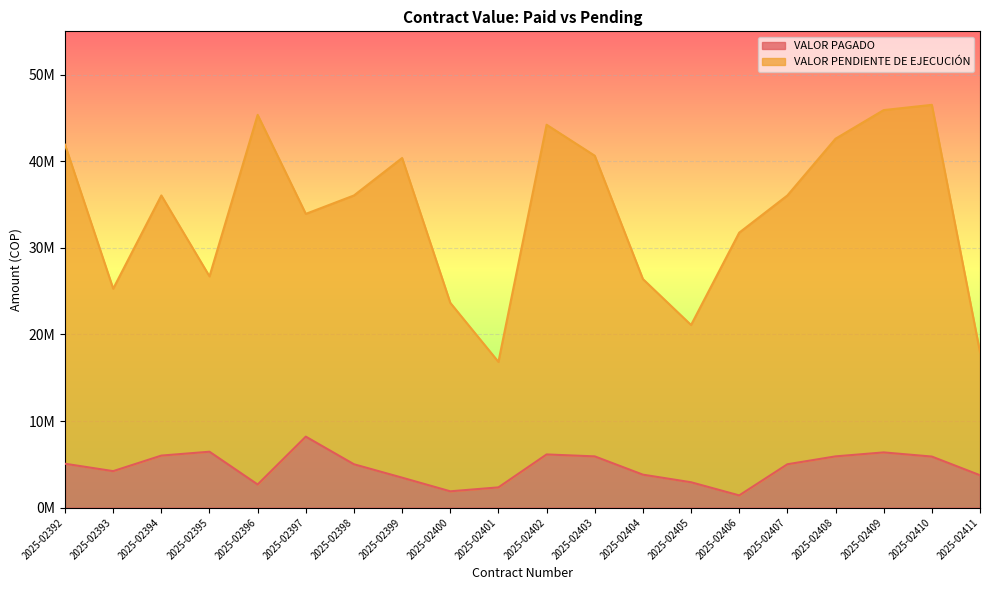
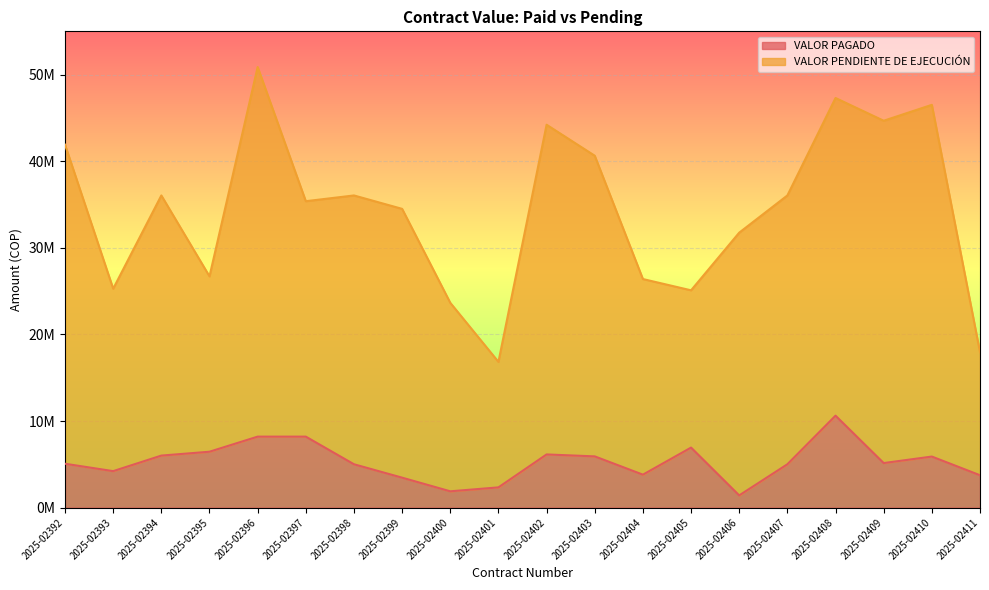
VALOR PAGADO, 2025-02396: 3000000 -> 8000000
VALOR PENDIENTE DE EJECUCIÓN, 2025-02397: 26000000 -> 27000000
VALOR PENDIENTE DE EJECUCIÓN, 2025-02399: 37000000 -> 31000000
VALOR PAGADO, 2025-02405: 3000000 -> 7000000
VALOR PAGADO, 2025-02408: 6000000 -> 11000000
VALOR PAGADO, 2025-02409: 6000000 -> 5000000
